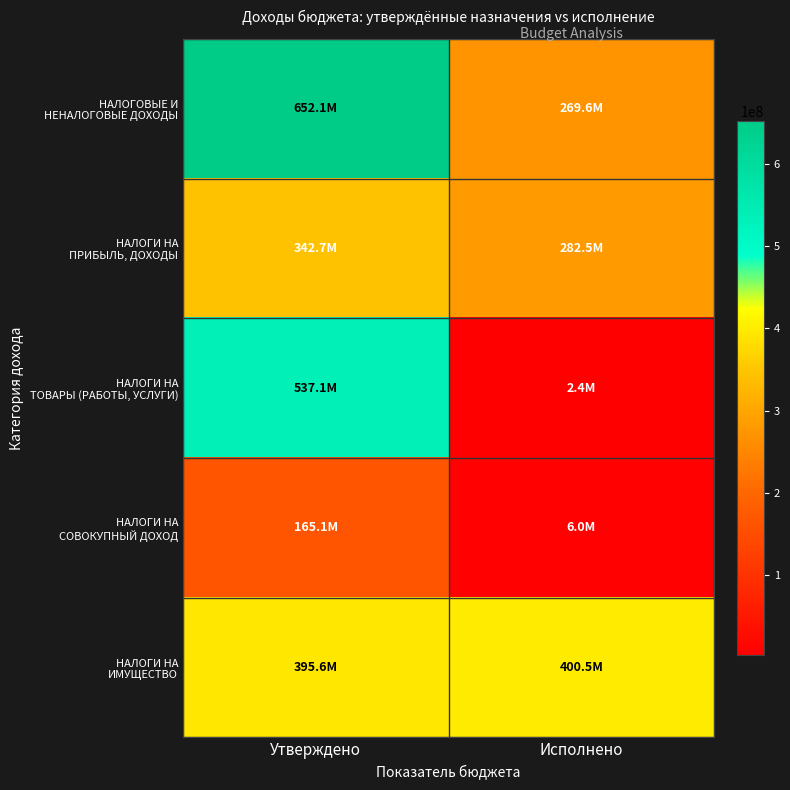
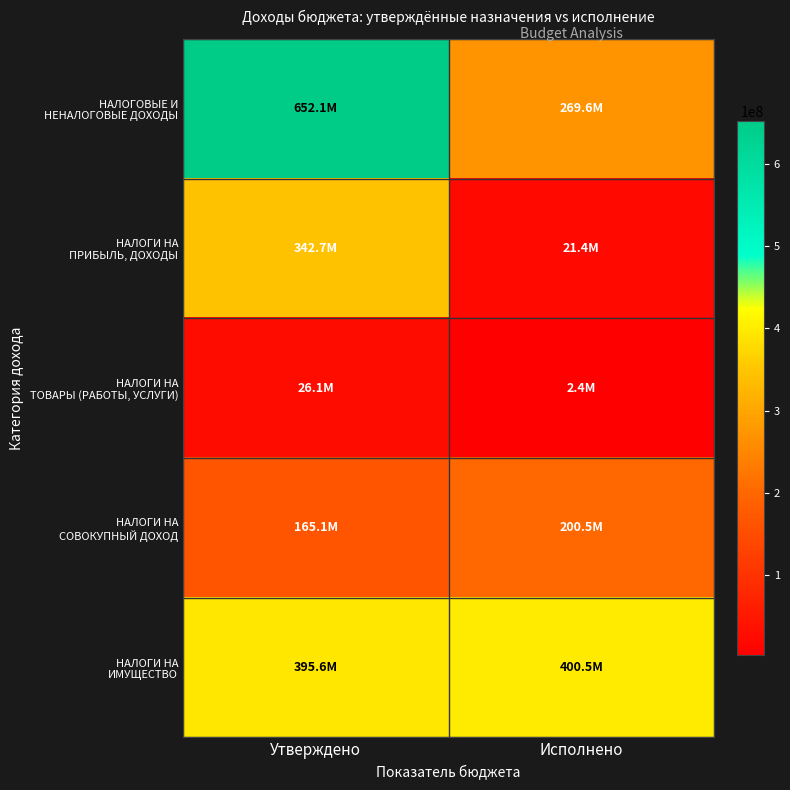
НАЛОГИ НА ПРИБЫЛЬ, ДОХОДЫ, Исполнено: 282.5M -> 21.4M
НАЛОГИ НА ТОВАРЫ (РАБОТЫ, УСЛУГИ), Утверждено: 537.1M -> 26.1M
НАЛОГИ НА СОВОКУПНЫЙ ДОХОД, Исполнено: 6.0M -> 200.5M
